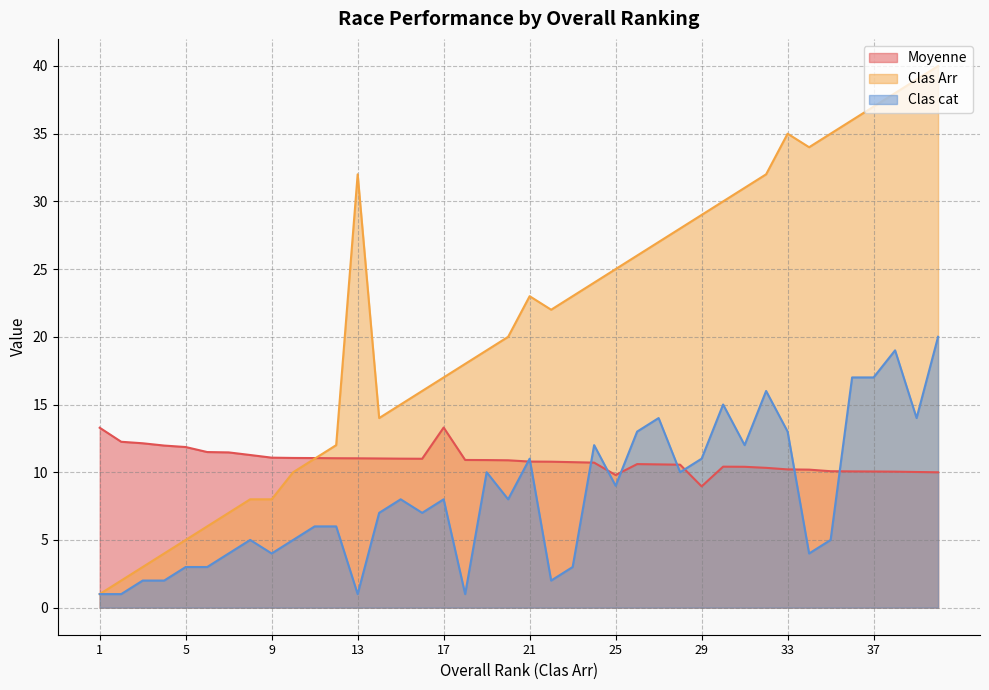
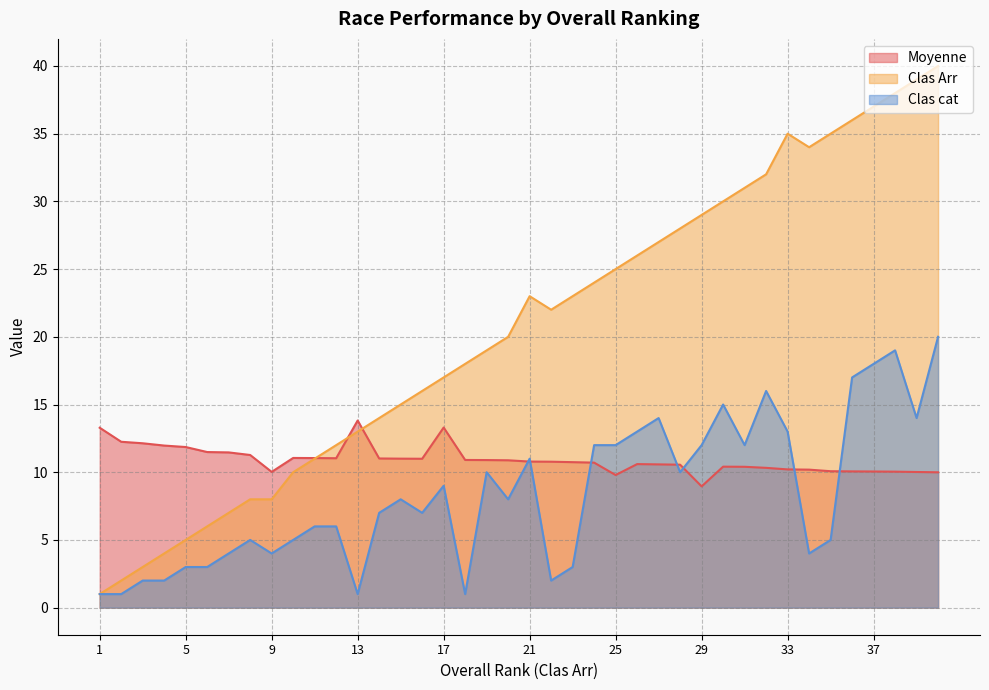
Moyenne, 9: 11.1 -> 10.0
Moyenne, 13: 11.0 -> 13.8
Clas Arr, 13: 32 -> 13
Clas cat, 17: 8 -> 9
Clas cat, 25: 9 -> 12
Clas cat, 29: 11 -> 12
Clas cat, 37: 17 -> 18
